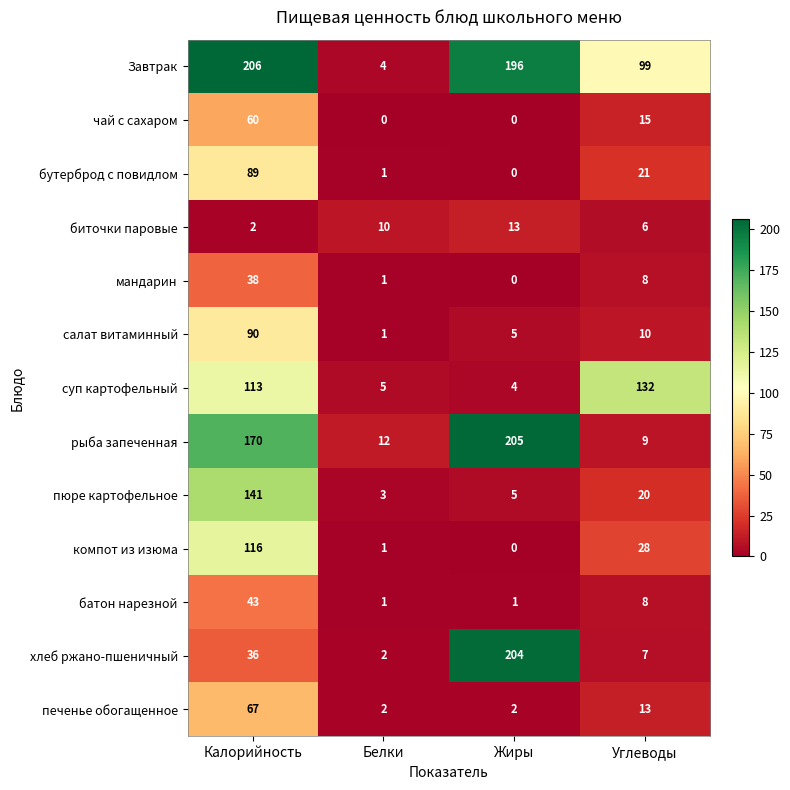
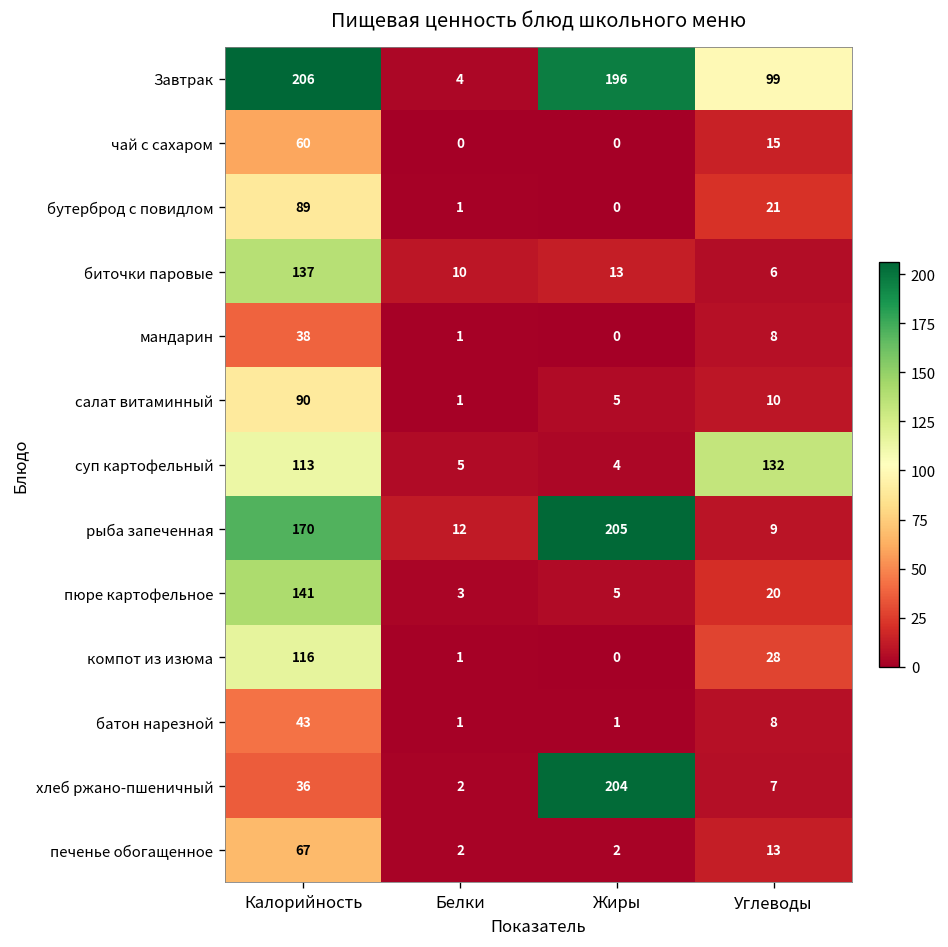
биточки паровые, Калорийность: 2 -> 137
